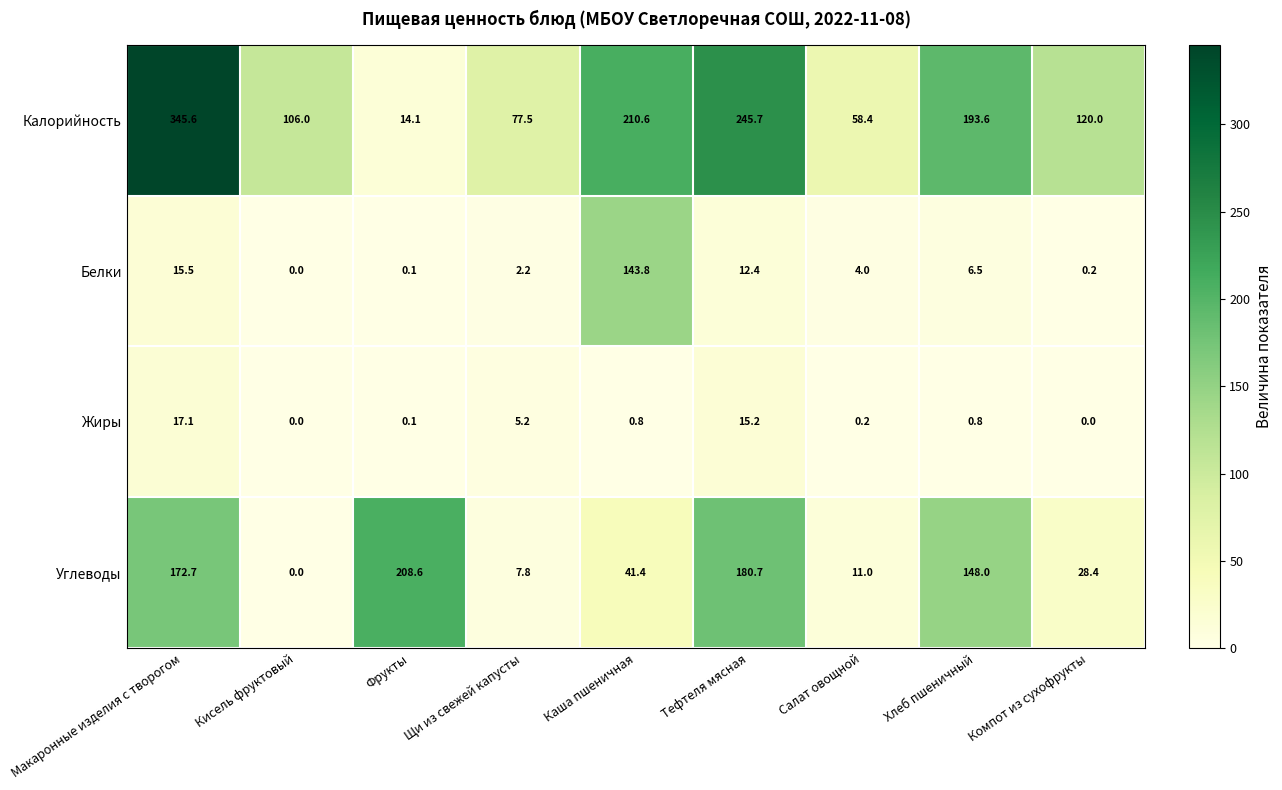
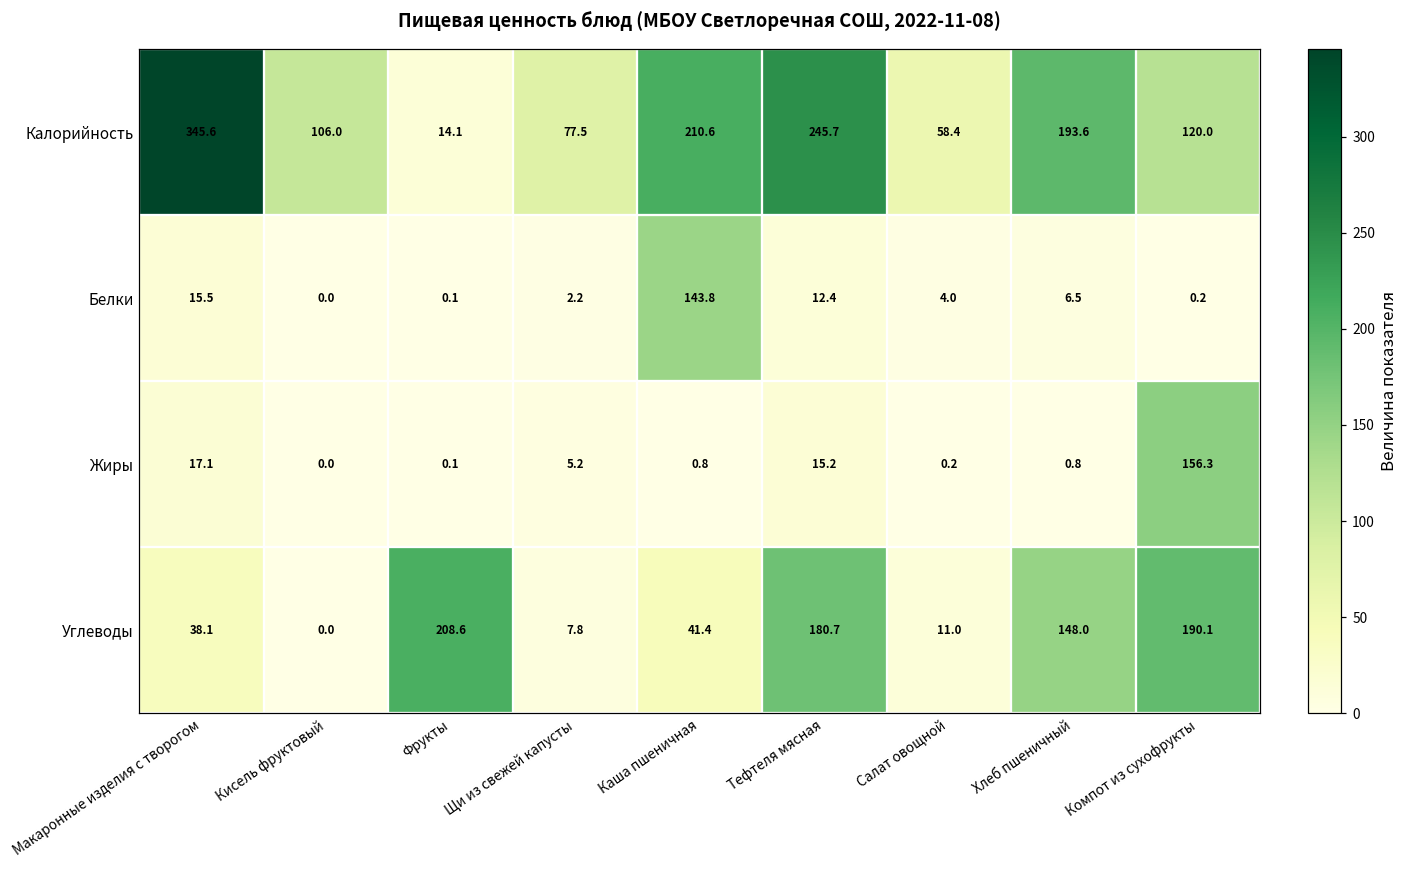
Жиры, Компот из сухофрукты: 0.0 -> 156.3
Углеводы, Макаронные изделия с творогом: 172.7 -> 38.1
Углеводы, Компот из сухофрукты: 28.4 -> 190.1
